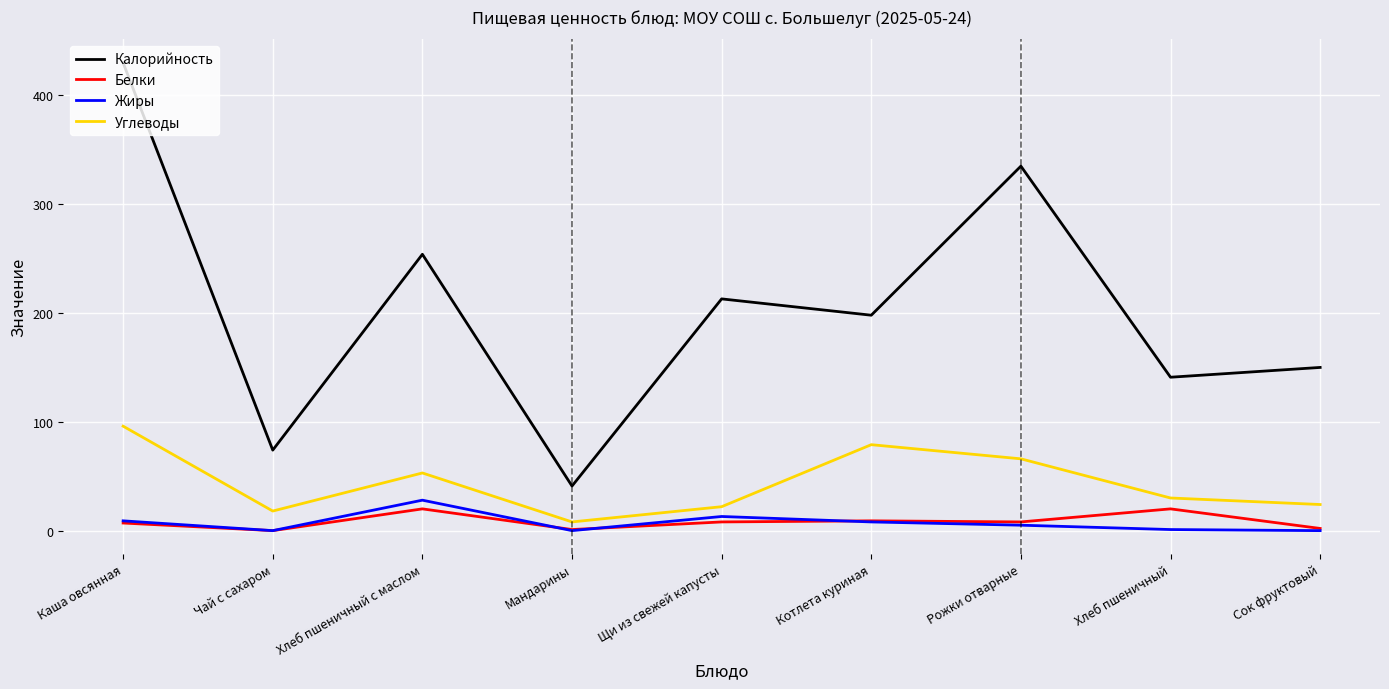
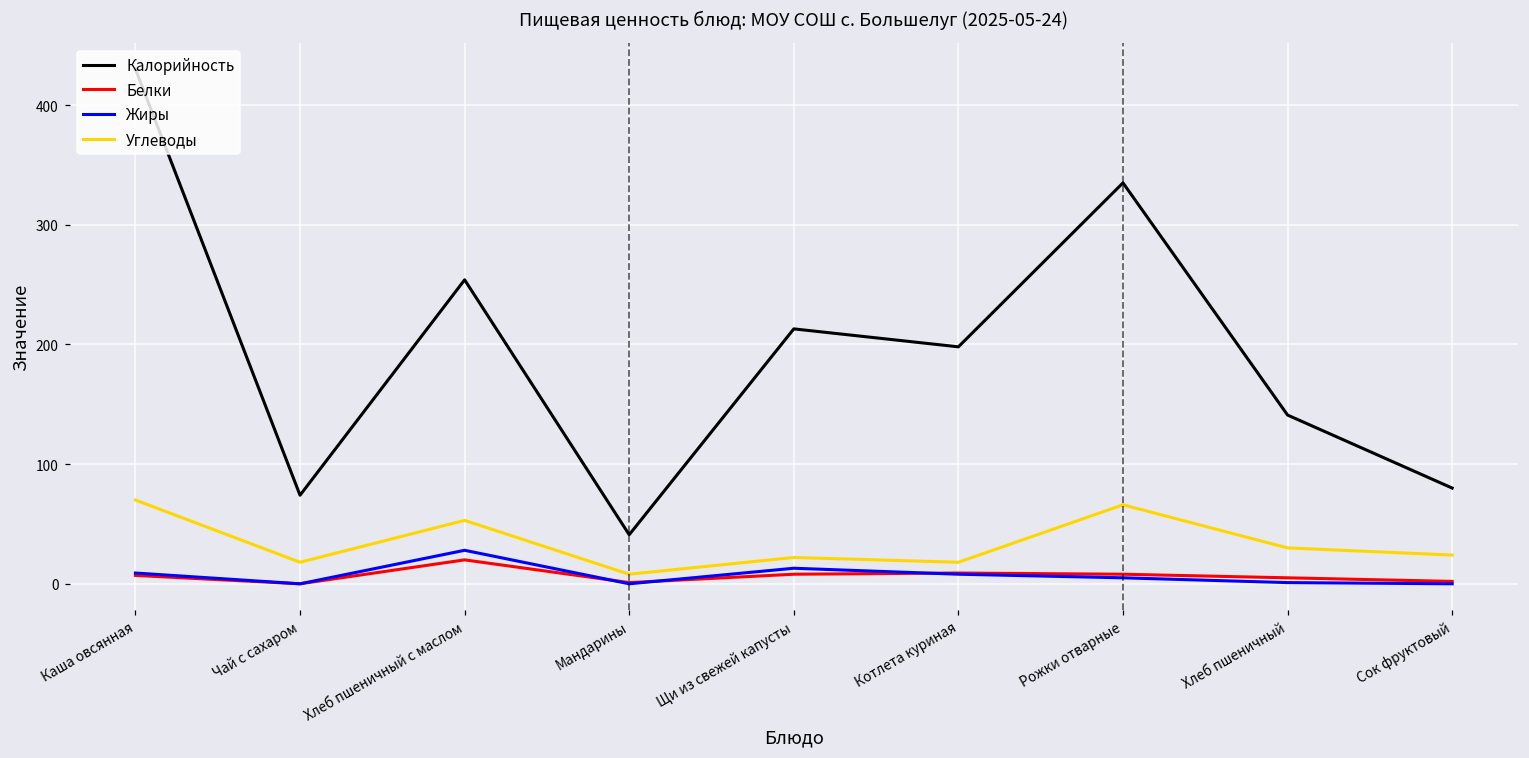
Углеводы, Каша овсянная: 96 -> 70
Углеводы, Котлета куриная: 79 -> 18
Белки, Хлеб пшеничный: 20 -> 5
Калорийность, Сок фруктовый: 150 -> 80
